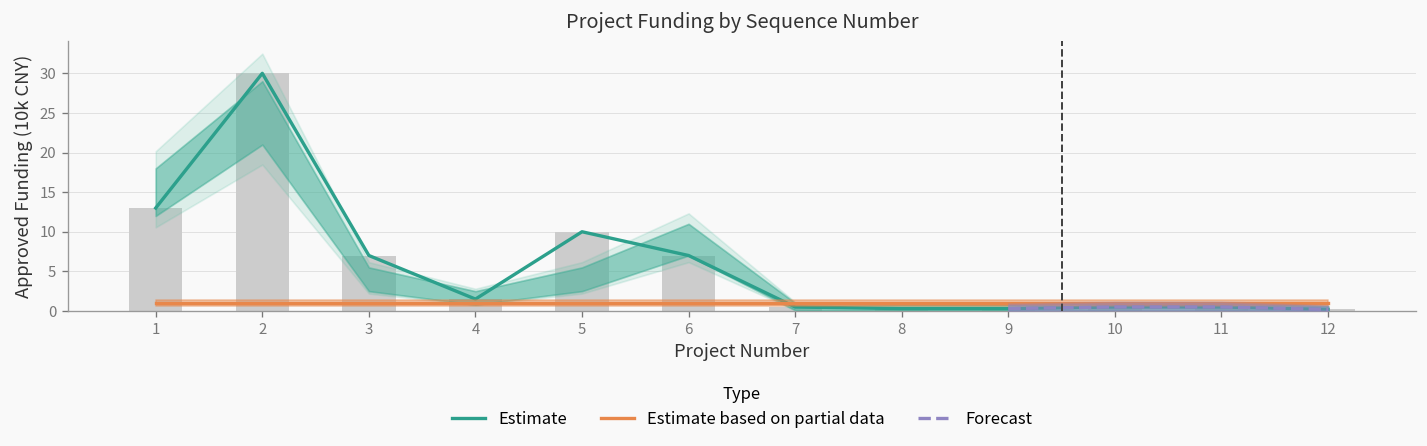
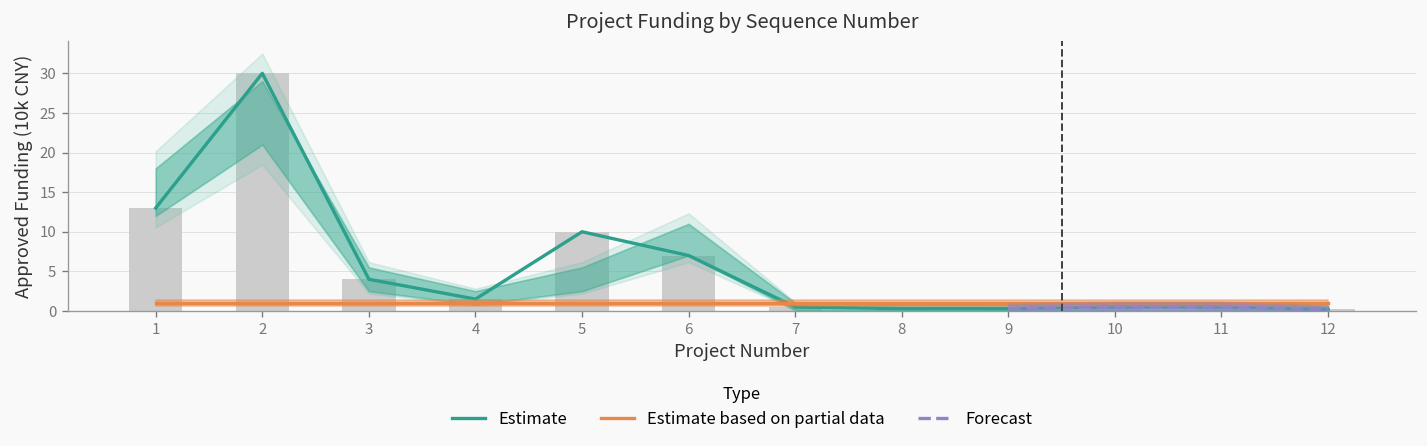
Estimate, 3: 7 -> 4
